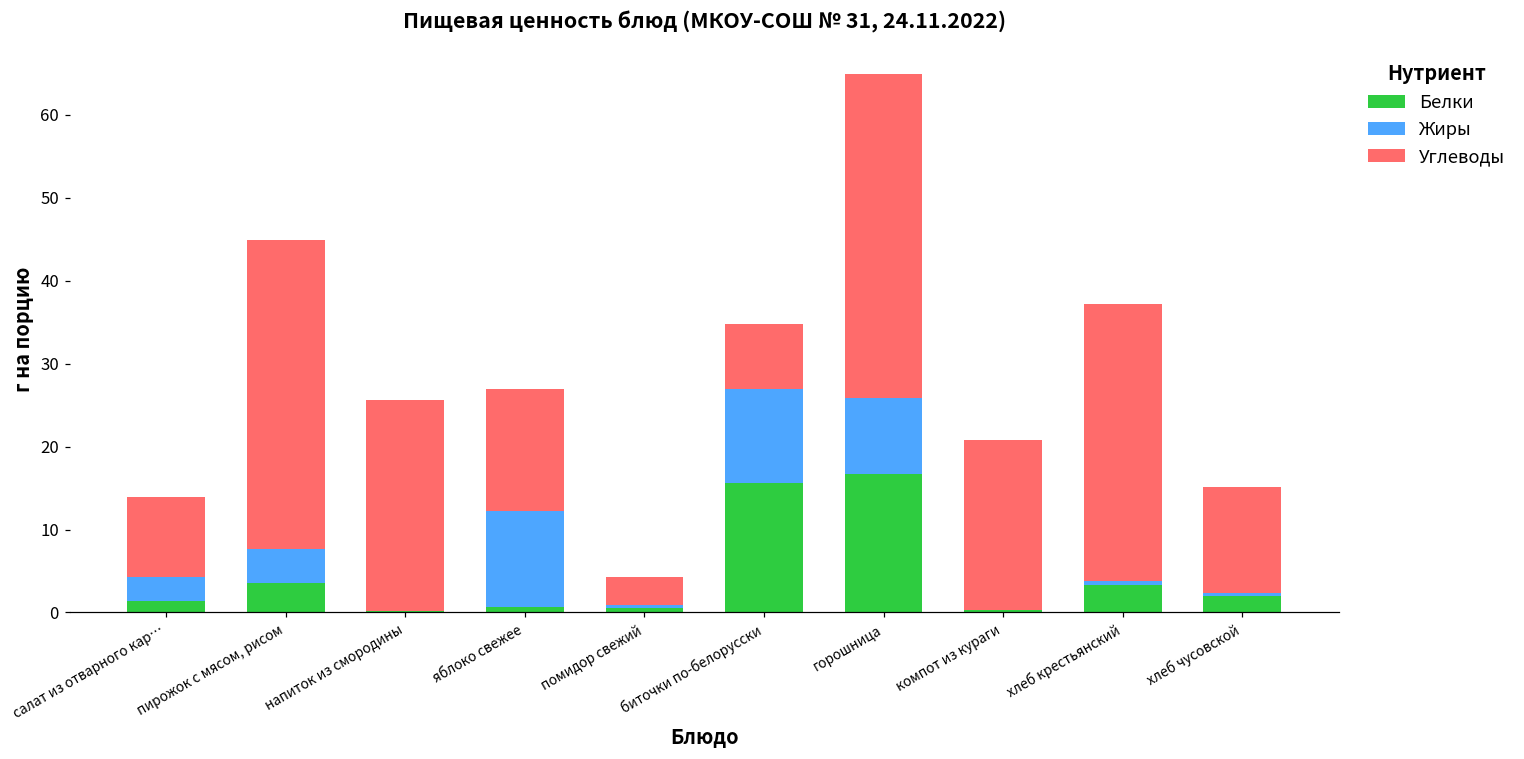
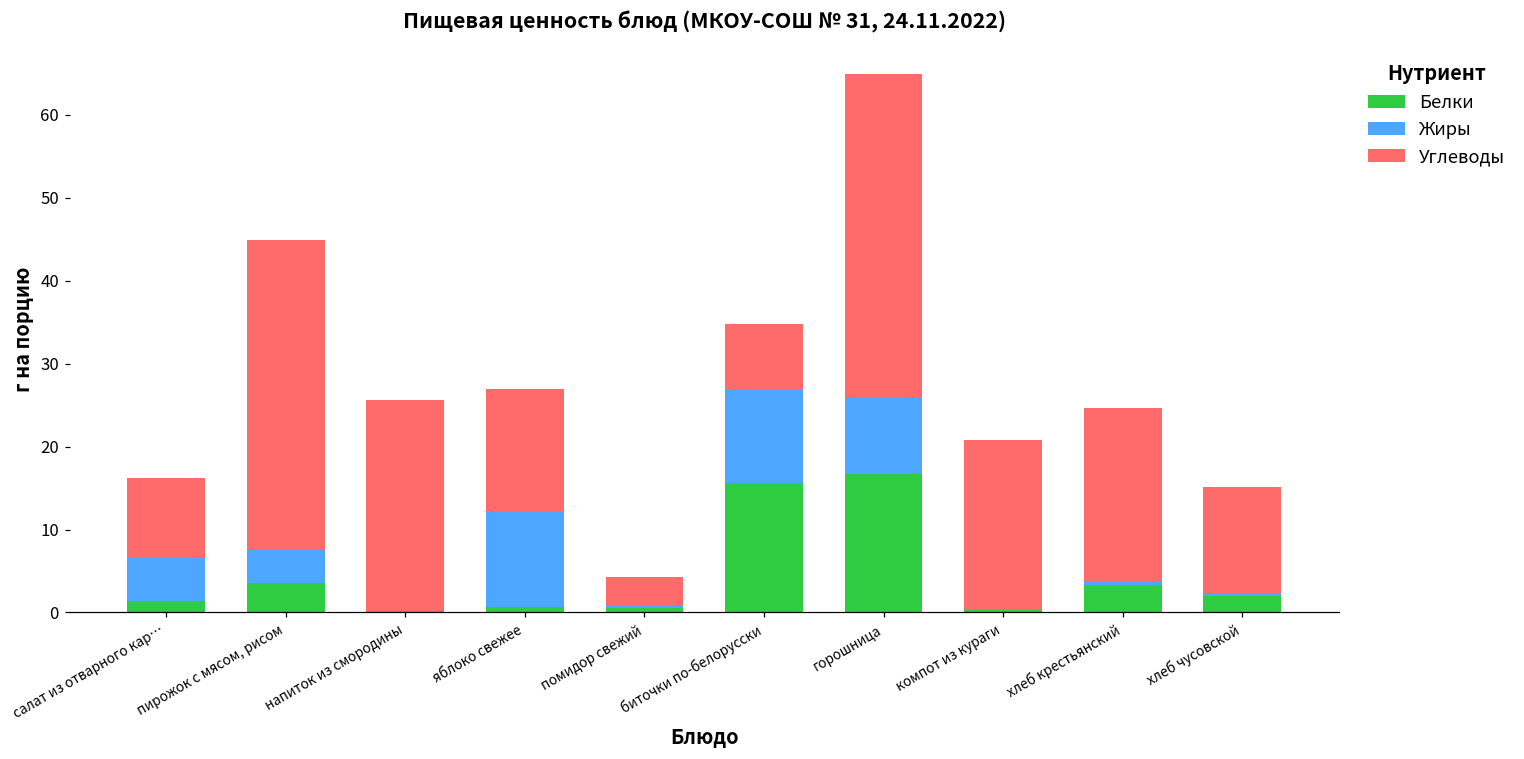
Жиры, салат из отварного кар…: 3 -> 5
Углеводы, хлеб крестьянский: 33 -> 21
